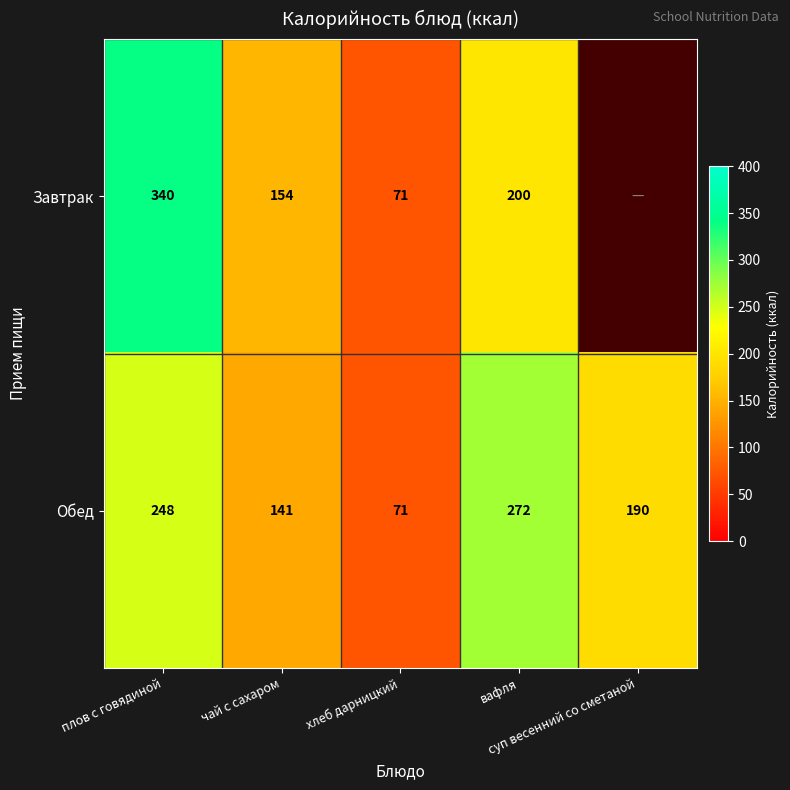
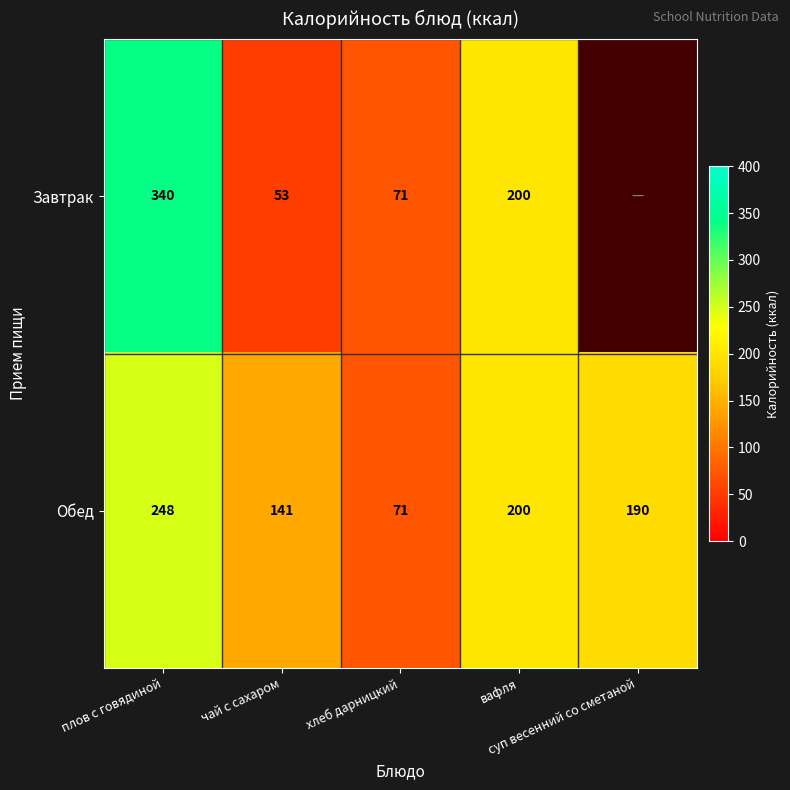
Завтрак, чай с сахаром: 154 -> 53
Обед, вафля: 272 -> 200
